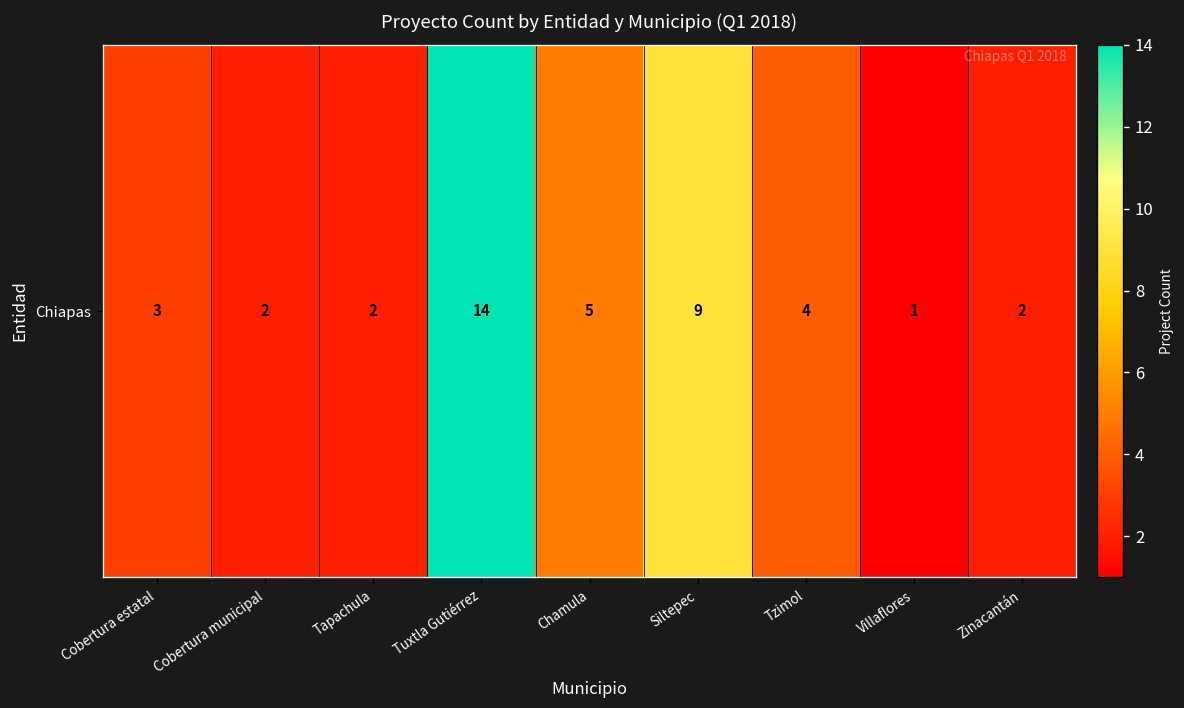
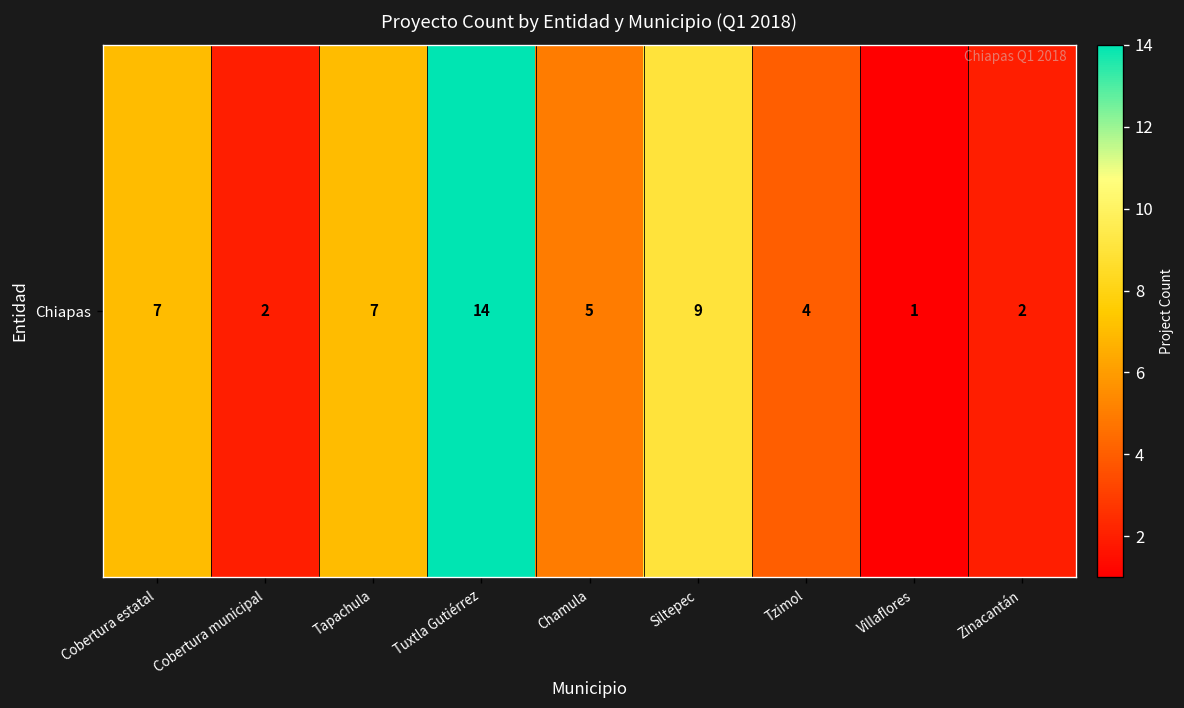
Chiapas, Cobertura estatal: 3 -> 7
Chiapas, Tapachula: 2 -> 7
